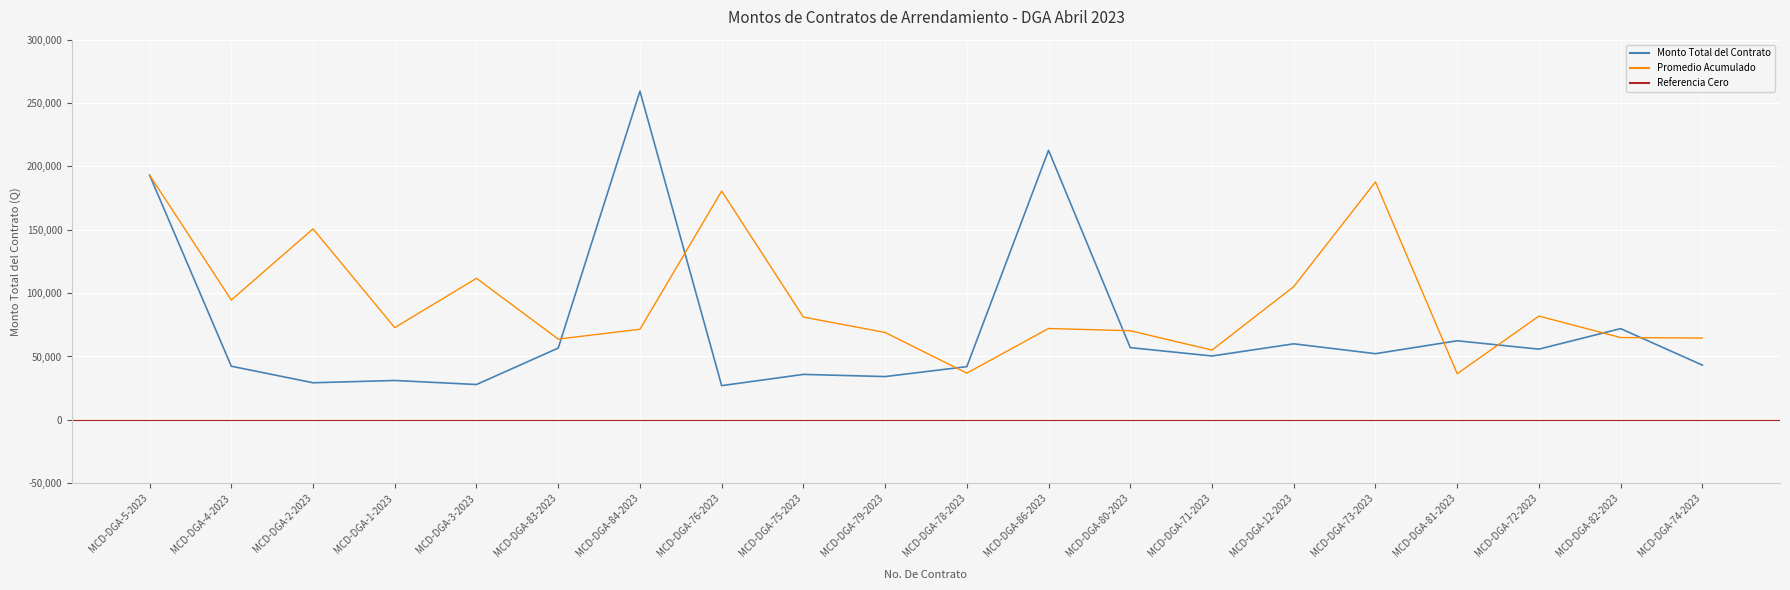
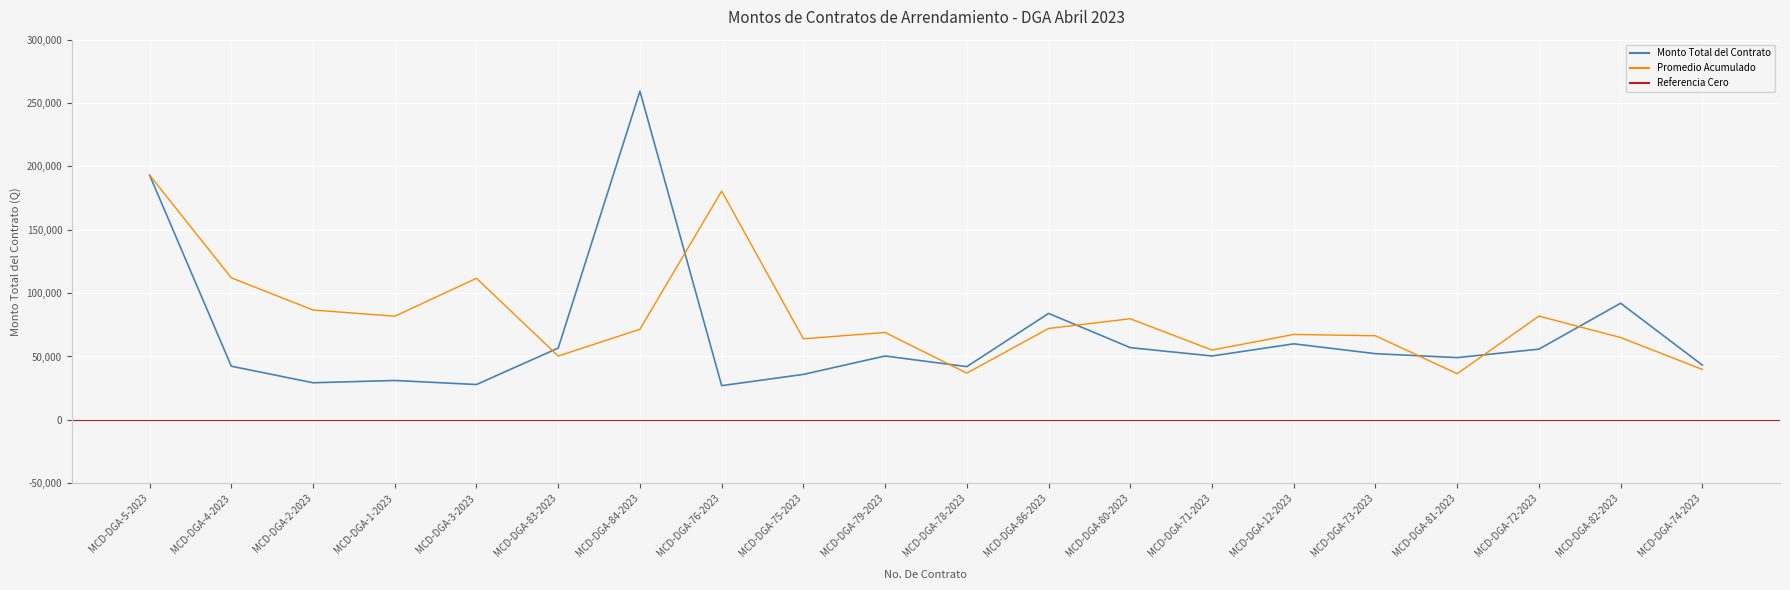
Promedio Acumulado, MCD-DGA-4-2023: 95,000 -> 112,000
Promedio Acumulado, MCD-DGA-2-2023: 151,000 -> 87,000
Promedio Acumulado, MCD-DGA-1-2023: 73,000 -> 82,000
Promedio Acumulado, MCD-DGA-83-2023: 64,000 -> 50,000
Promedio Acumulado, MCD-DGA-75-2023: 81,000 -> 64,000
Monto Total del Contrato, MCD-DGA-79-2023: 34,000 -> 50,000
Monto Total del Contrato, MCD-DGA-86-2023: 213,000 -> 84,000
Promedio Acumulado, MCD-DGA-80-2023: 70,000 -> 80,000
Promedio Acumulado, MCD-DGA-12-2023: 105,000 -> 67,000
Promedio Acumulado, MCD-DGA-73-2023: 188,000 -> 66,000
Monto Total del Contrato, MCD-DGA-81-2023: 62,000 -> 49,000
Monto Total del Contrato, MCD-DGA-82-2023: 72,000 -> 92,000
Promedio Acumulado, MCD-DGA-74-2023: 65,000 -> 40,000
